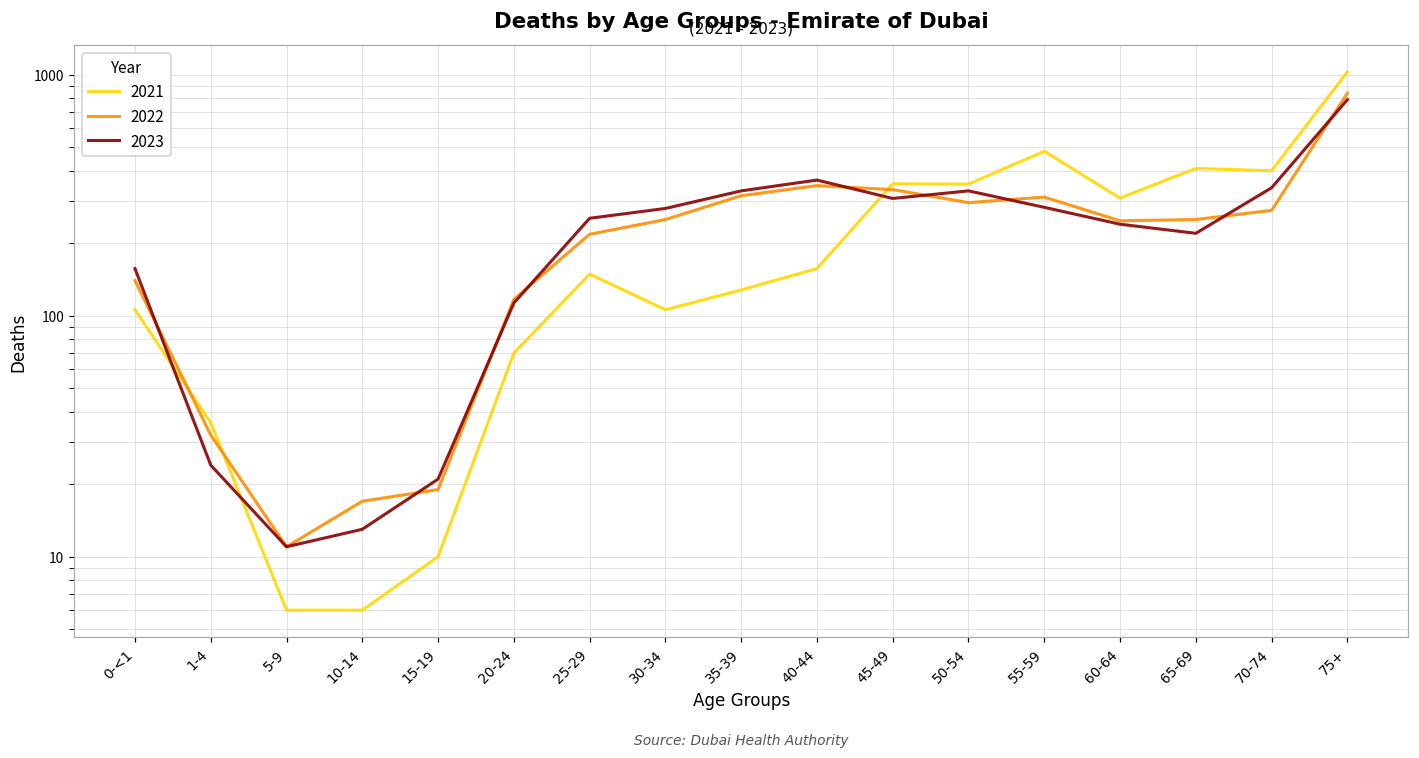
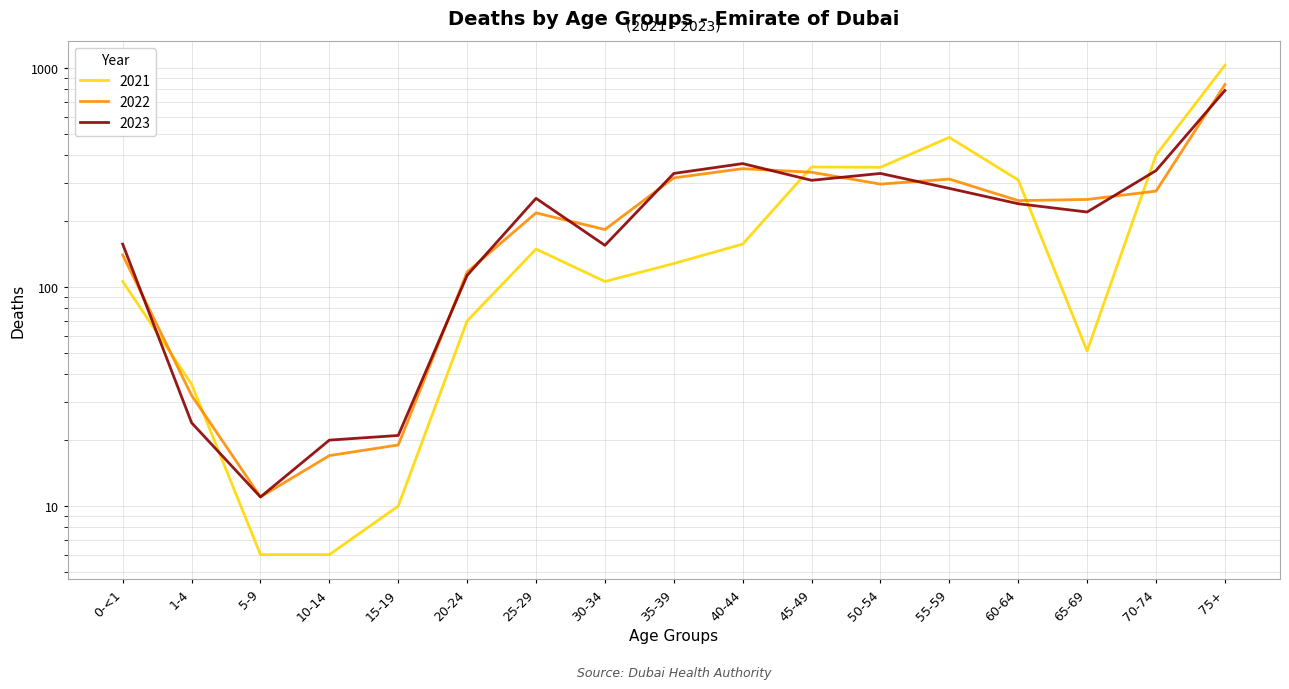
2023, 10-14: 13 -> 20
2022, 30-34: 250 -> 180
2023, 30-34: 280 -> 160
2021, 65-69: 410 -> 51
